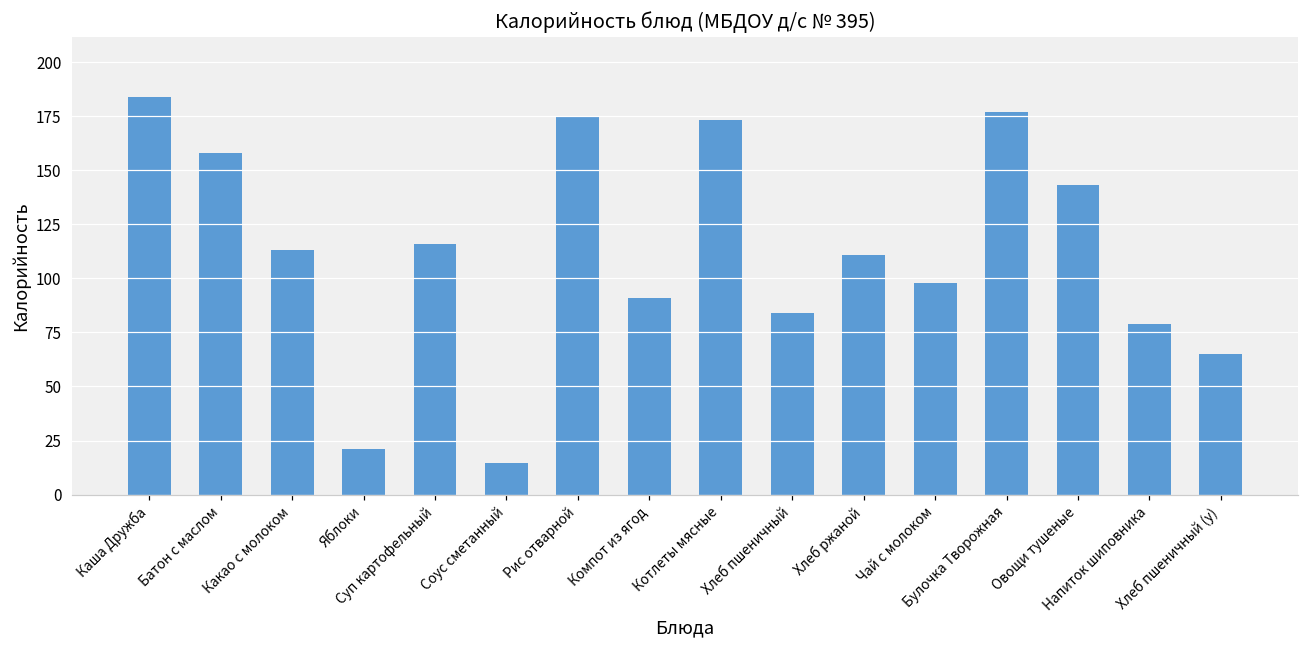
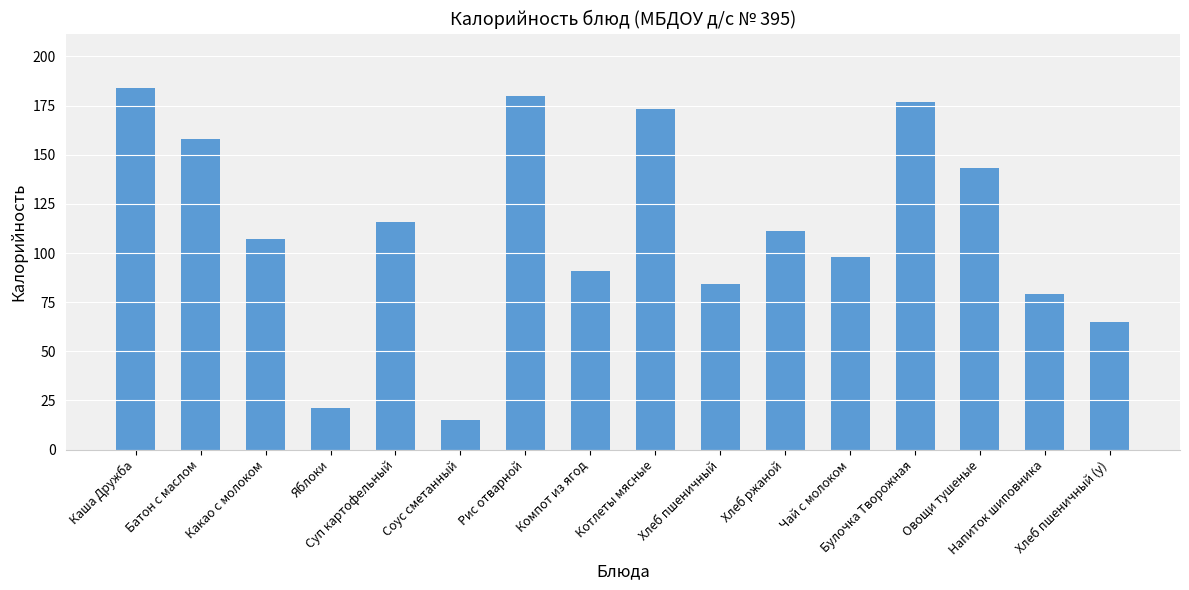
Какао с молоком: 113 -> 107
Рис отварной: 175 -> 180
